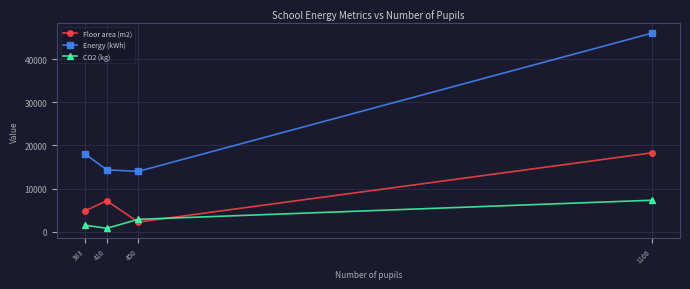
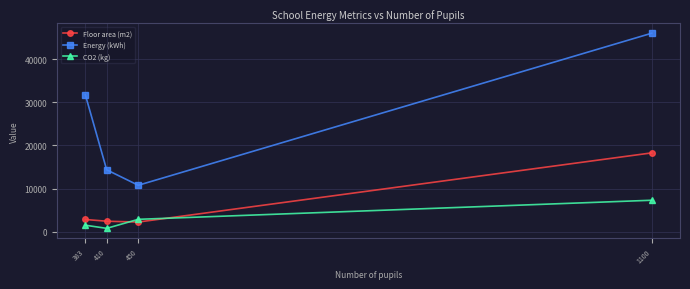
Floor area (m2), 383: 5000 -> 3000
Energy (kWh), 383: 18000 -> 32000
Floor area (m2), 410: 7000 -> 2000
Energy (kWh), 450: 14000 -> 11000
